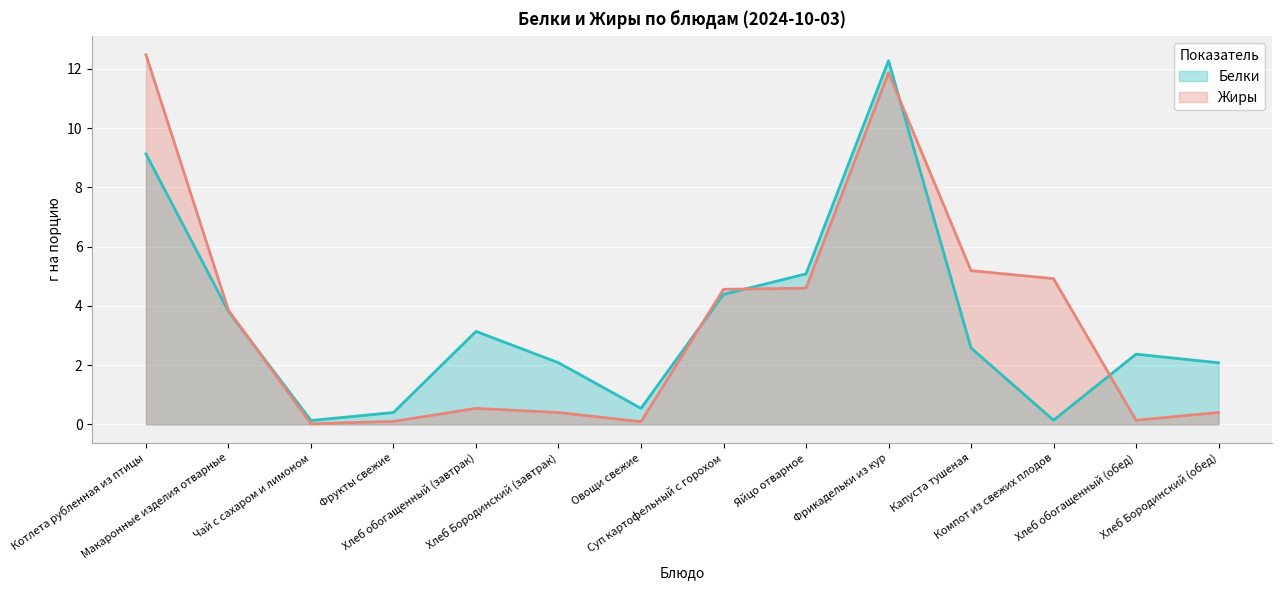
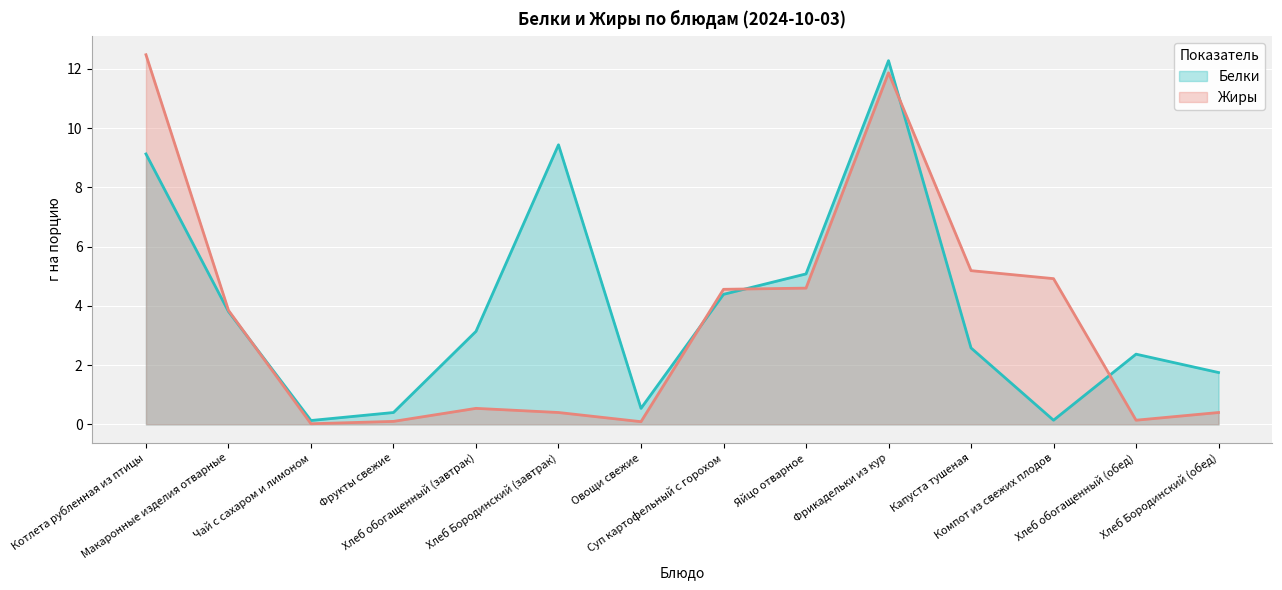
Белки, Хлеб Бородинский (завтрак): 2.1 -> 9.4
Белки, Хлеб Бородинский (обед): 2.1 -> 1.8
